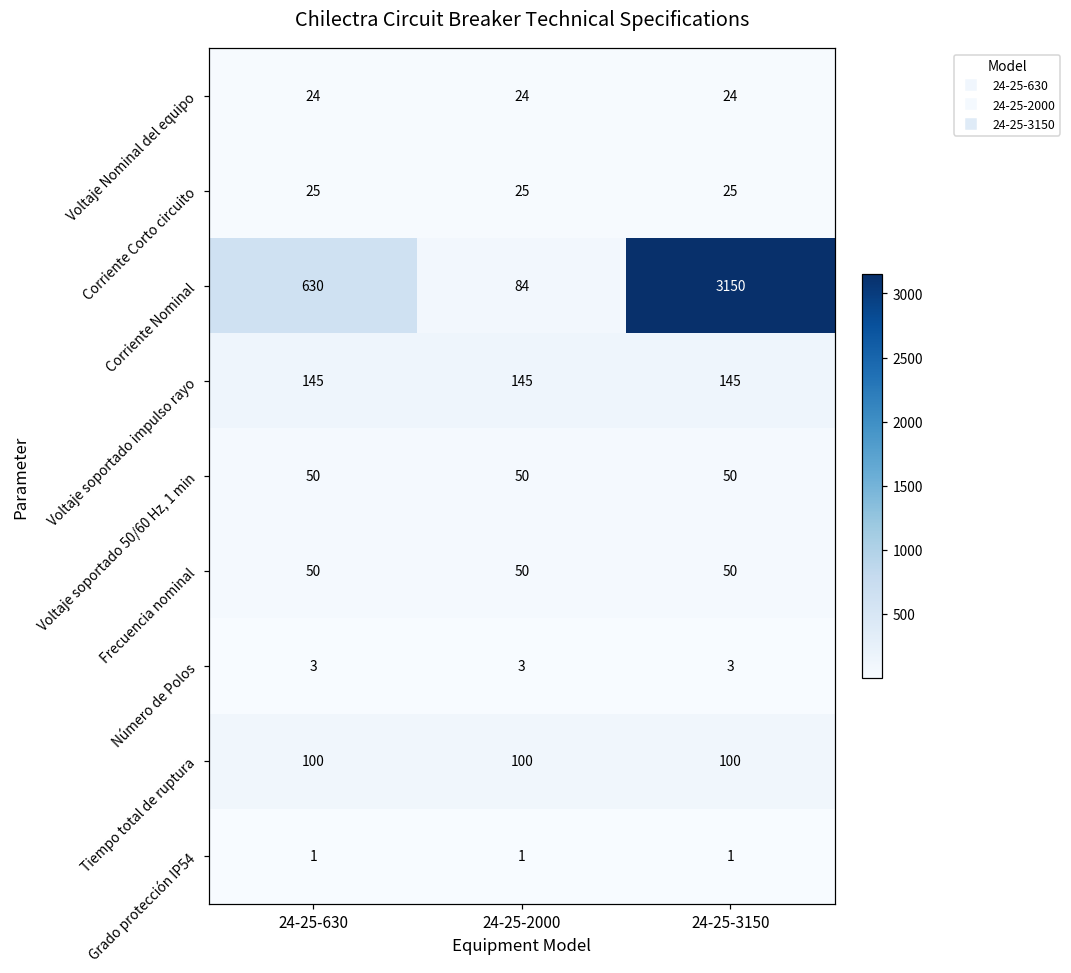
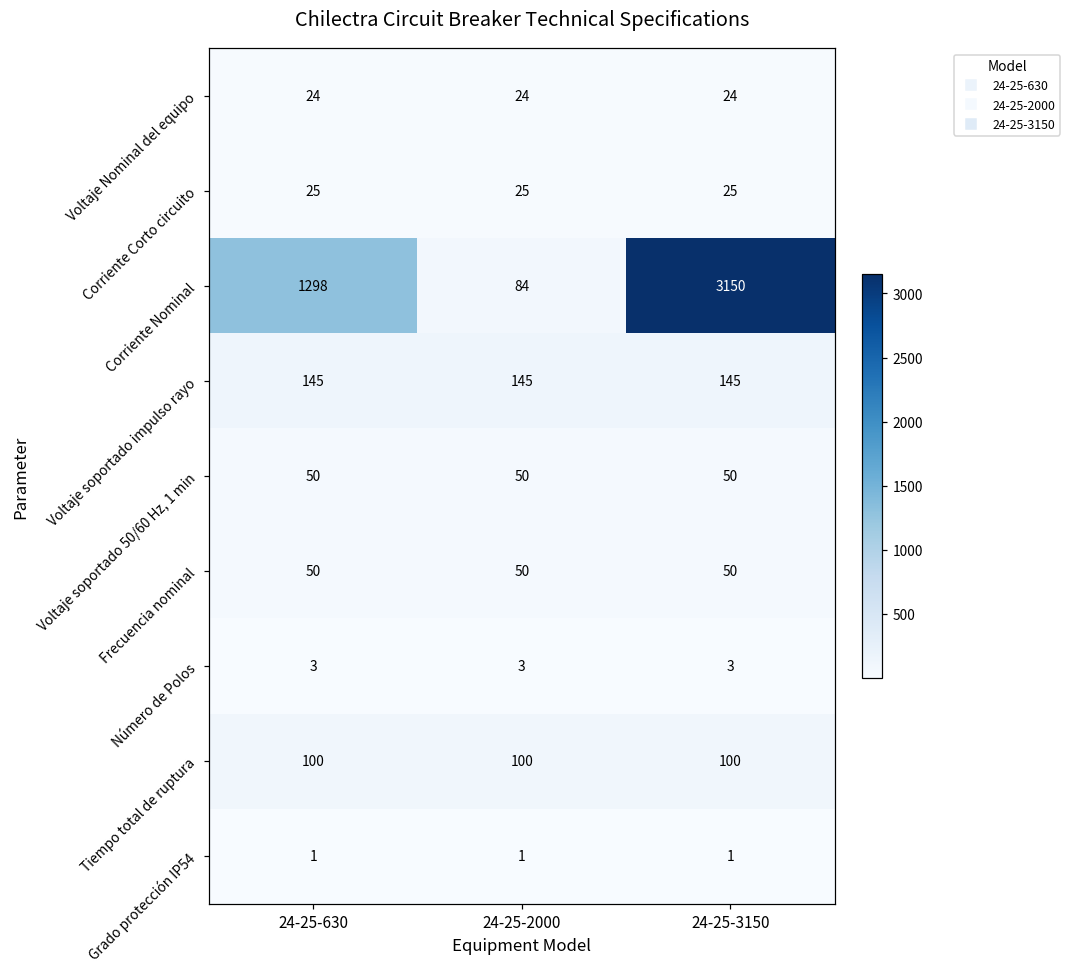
Corriente Nominal, 24-25-630: 630 -> 1298
